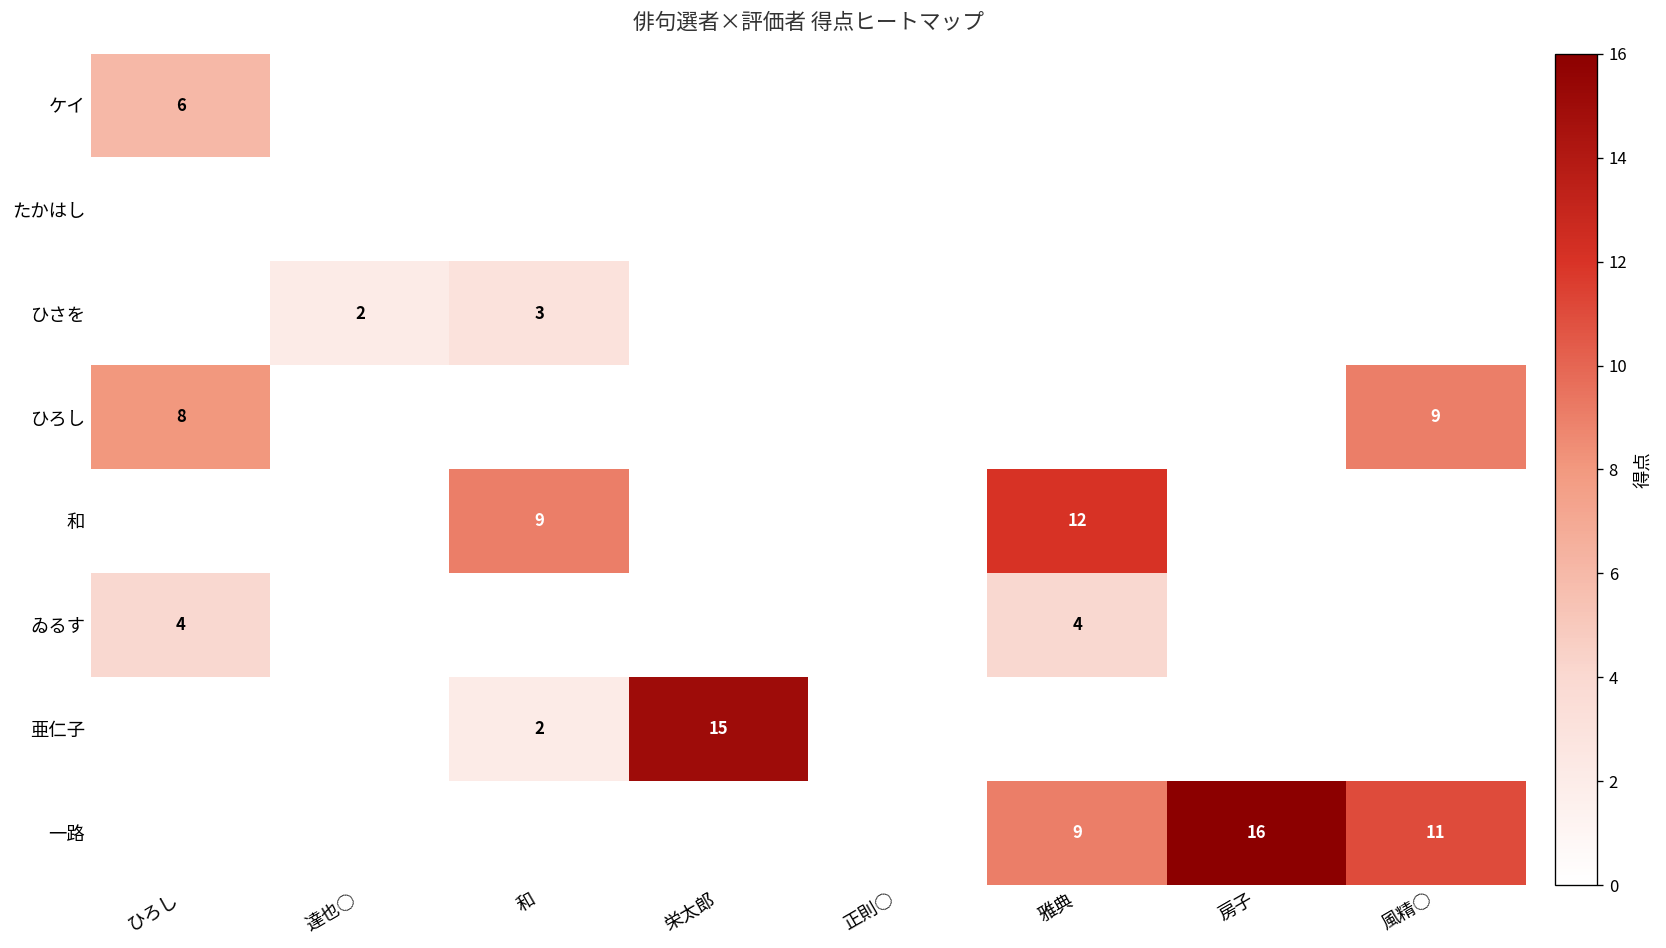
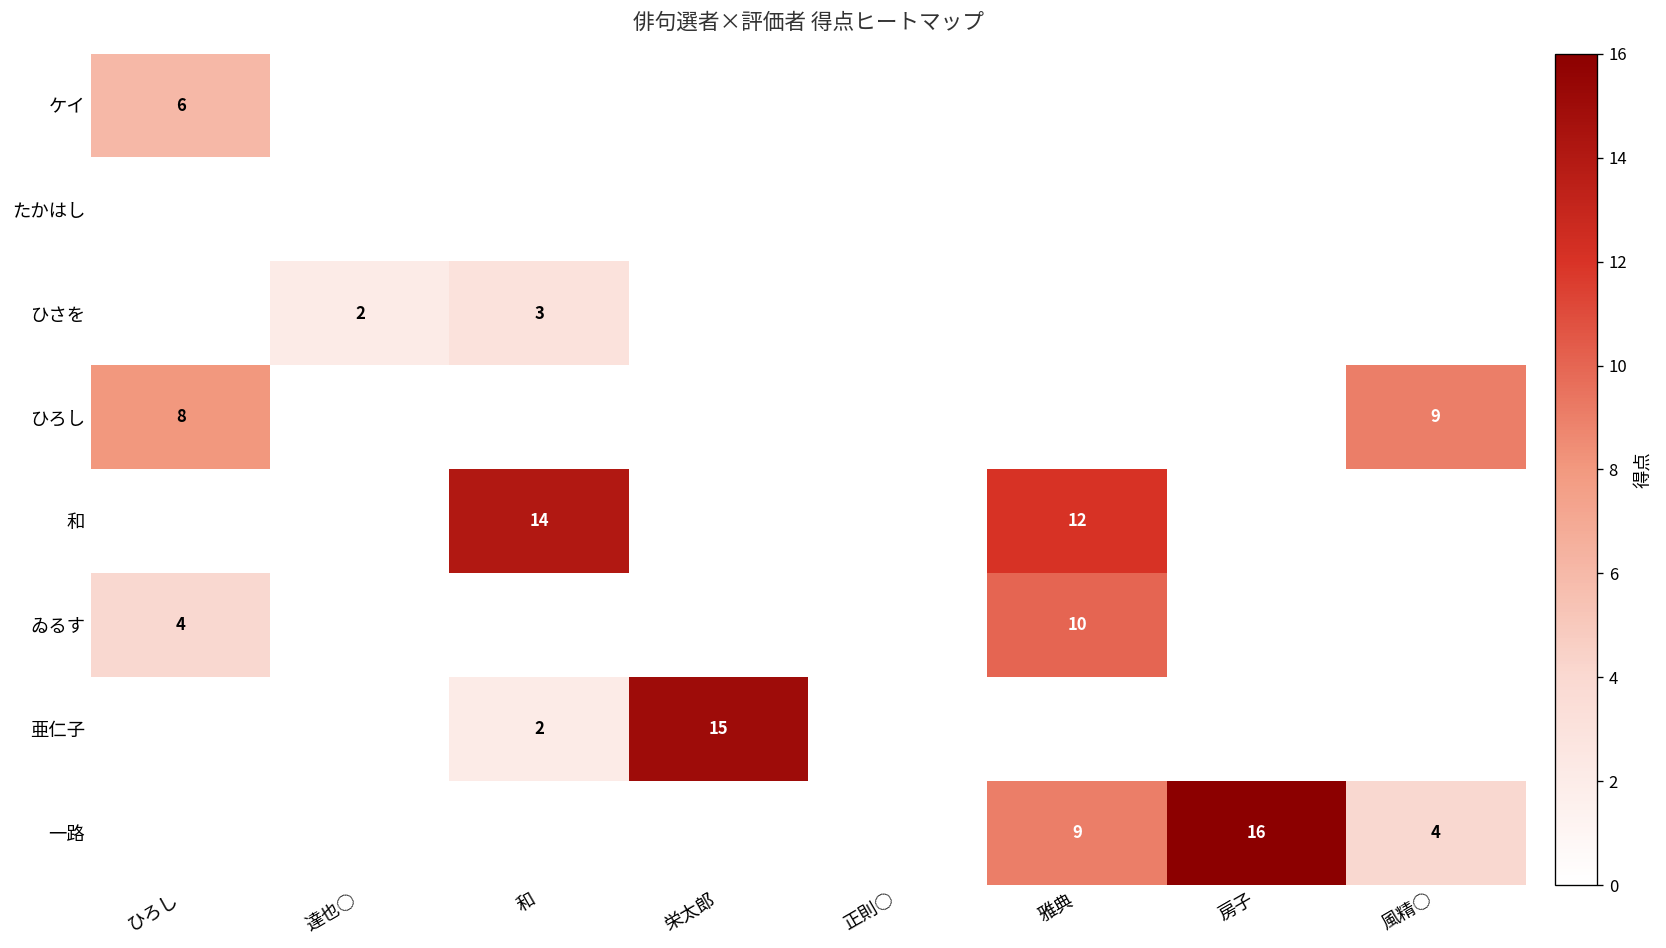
和, 和: 9 -> 14
ゐるす, 雅典: 4 -> 10
一路, 風精○: 11 -> 4
